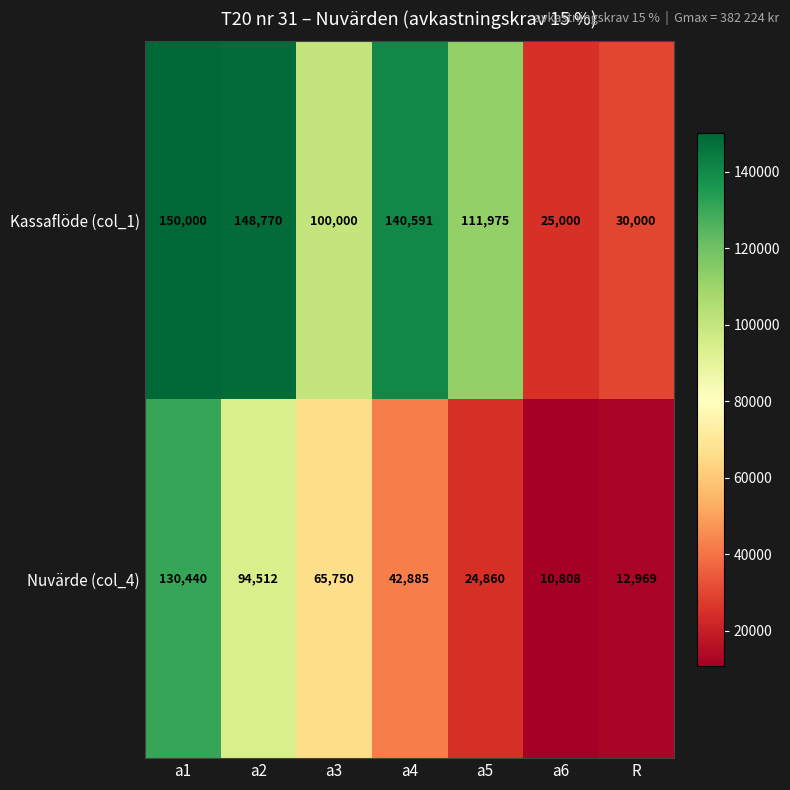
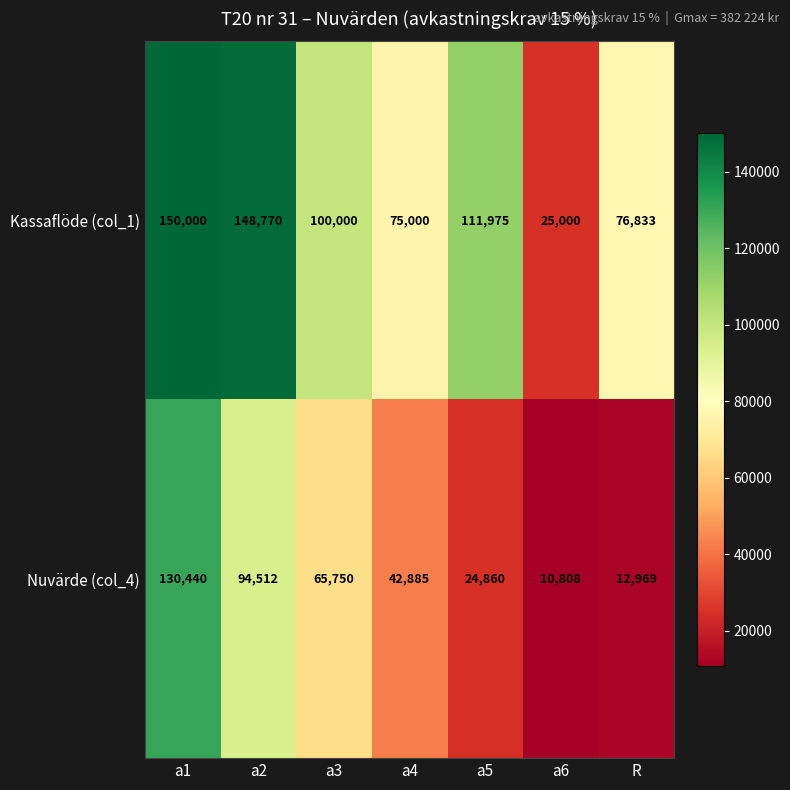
Kassaflöde (col_1), a4: 140,591 -> 75,000
Kassaflöde (col_1), R: 30,000 -> 76,833
